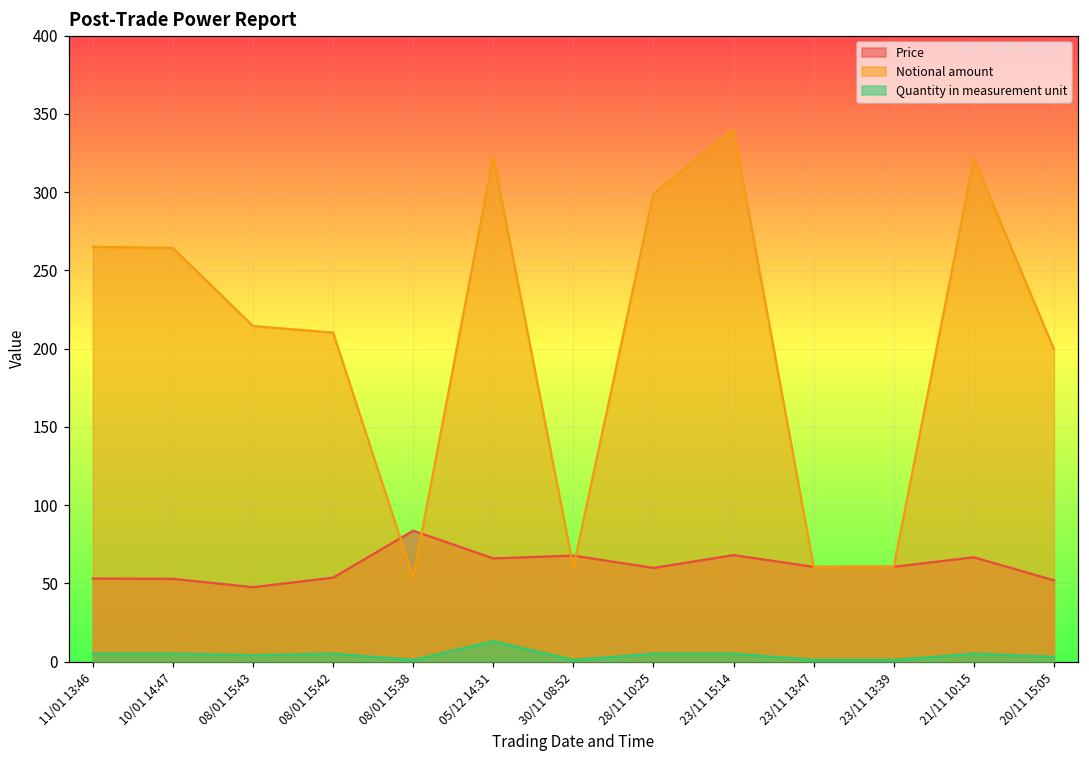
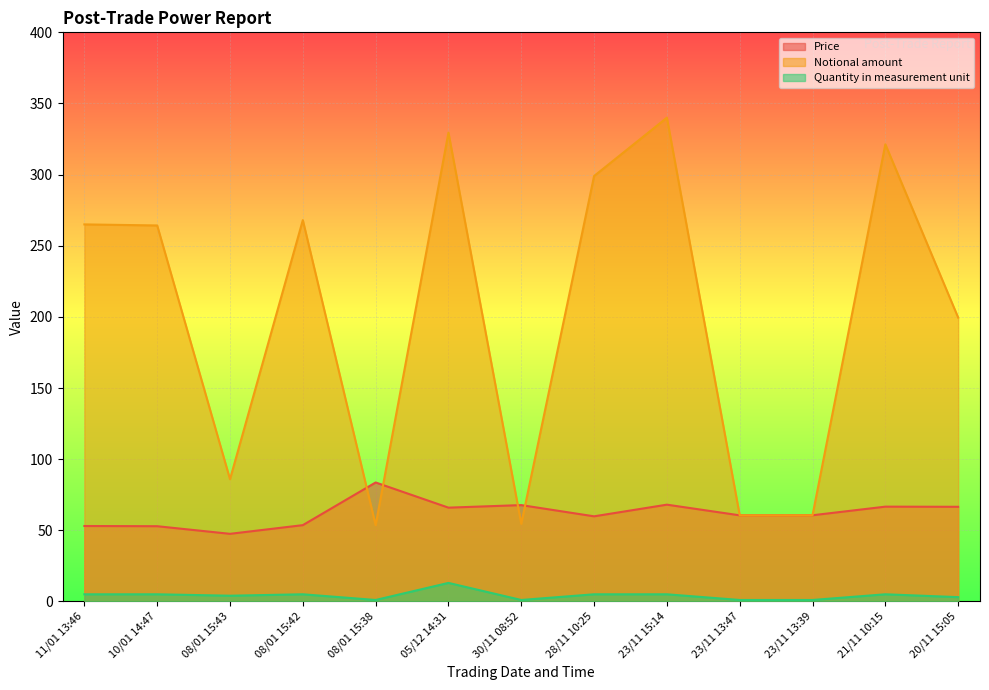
Notional amount, 08/01 15:43: 214 -> 86
Notional amount, 08/01 15:42: 210 -> 268
Notional amount, 05/12 14:31: 323 -> 330
Notional amount, 30/11 08:52: 60 -> 55
Price, 20/11 15:05: 52 -> 67
